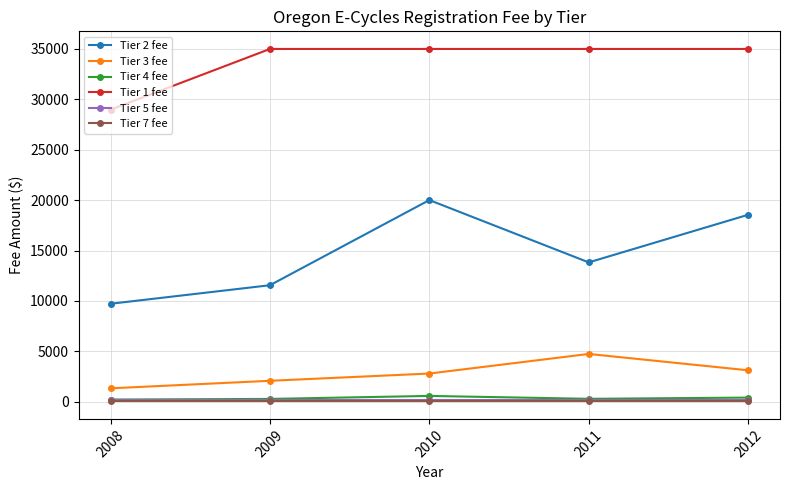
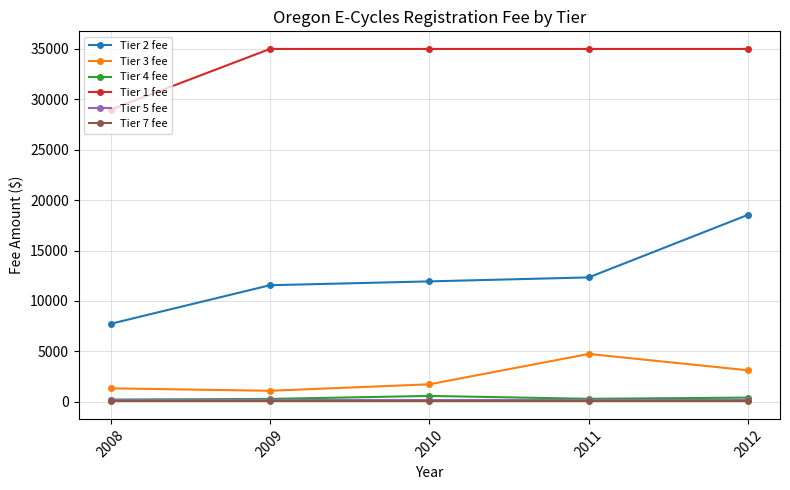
Tier 2 fee, 2008: 9700 -> 7700
Tier 3 fee, 2009: 2100 -> 1100
Tier 2 fee, 2010: 20000 -> 11900
Tier 3 fee, 2010: 2800 -> 1700
Tier 2 fee, 2011: 13800 -> 12300
